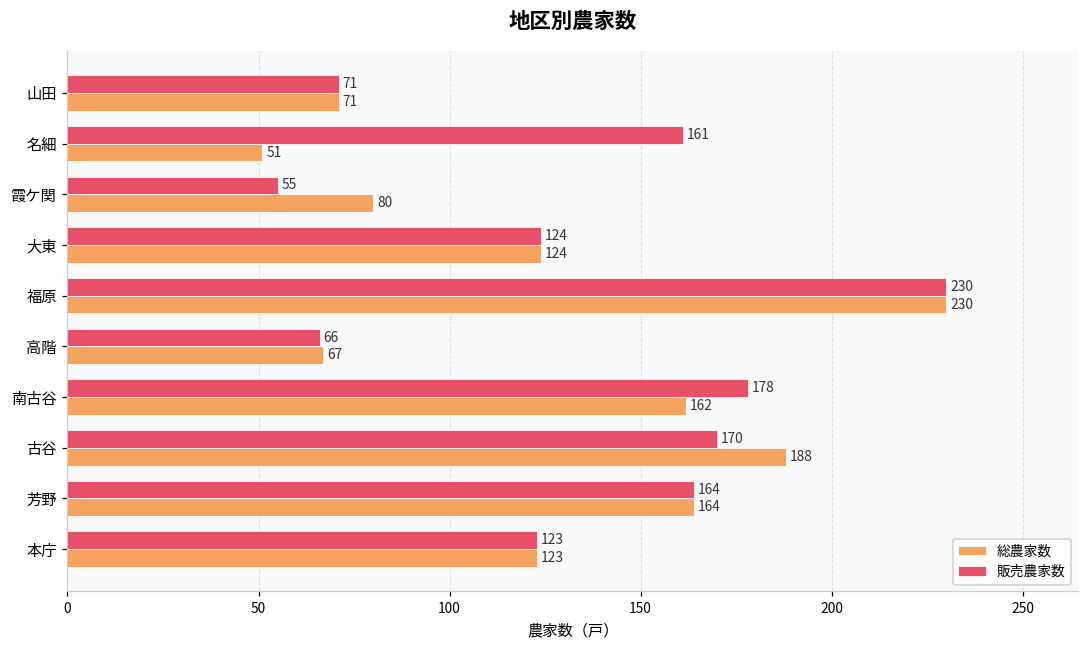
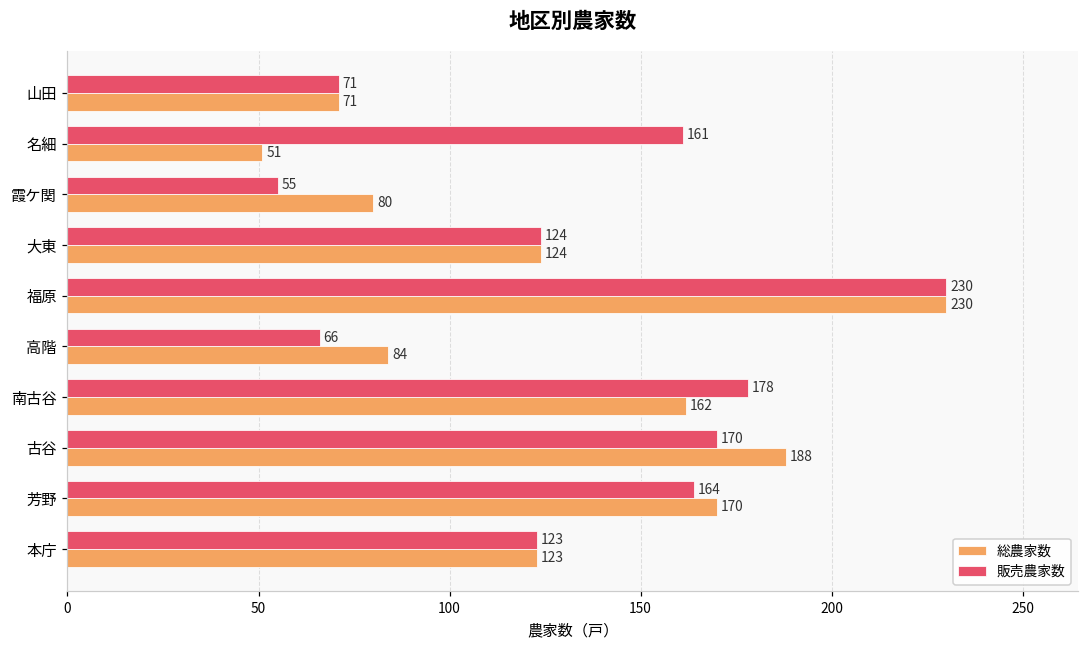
総農家数, 高階: 67 -> 84
総農家数, 芳野: 164 -> 170
